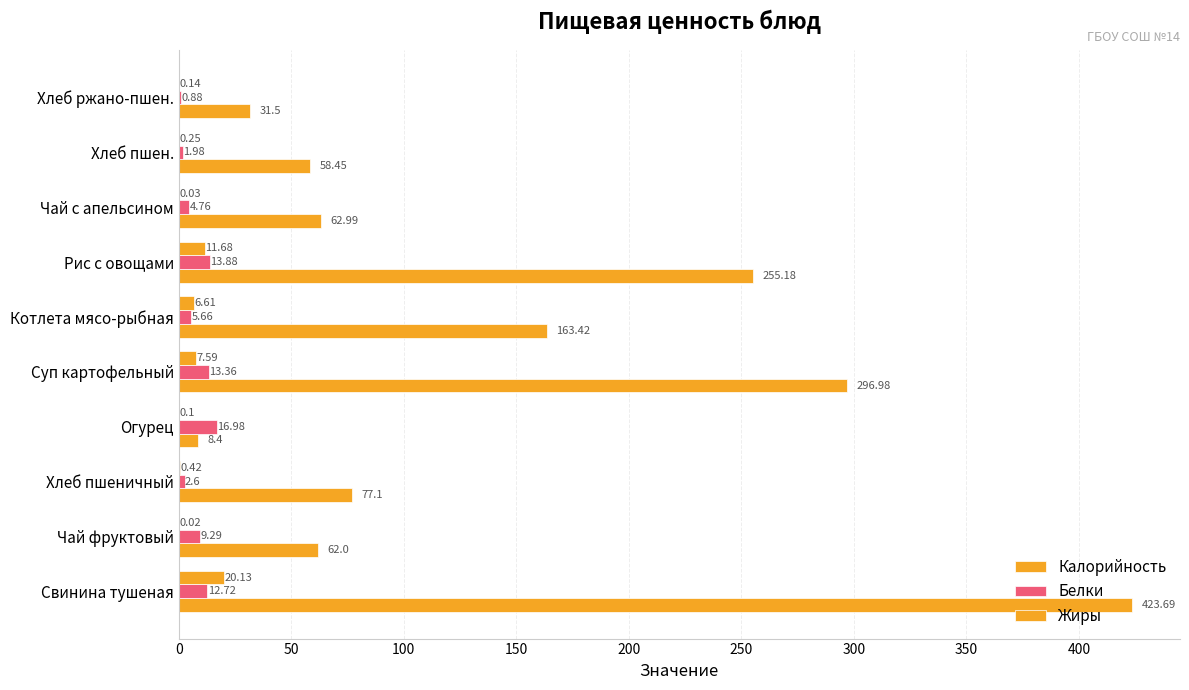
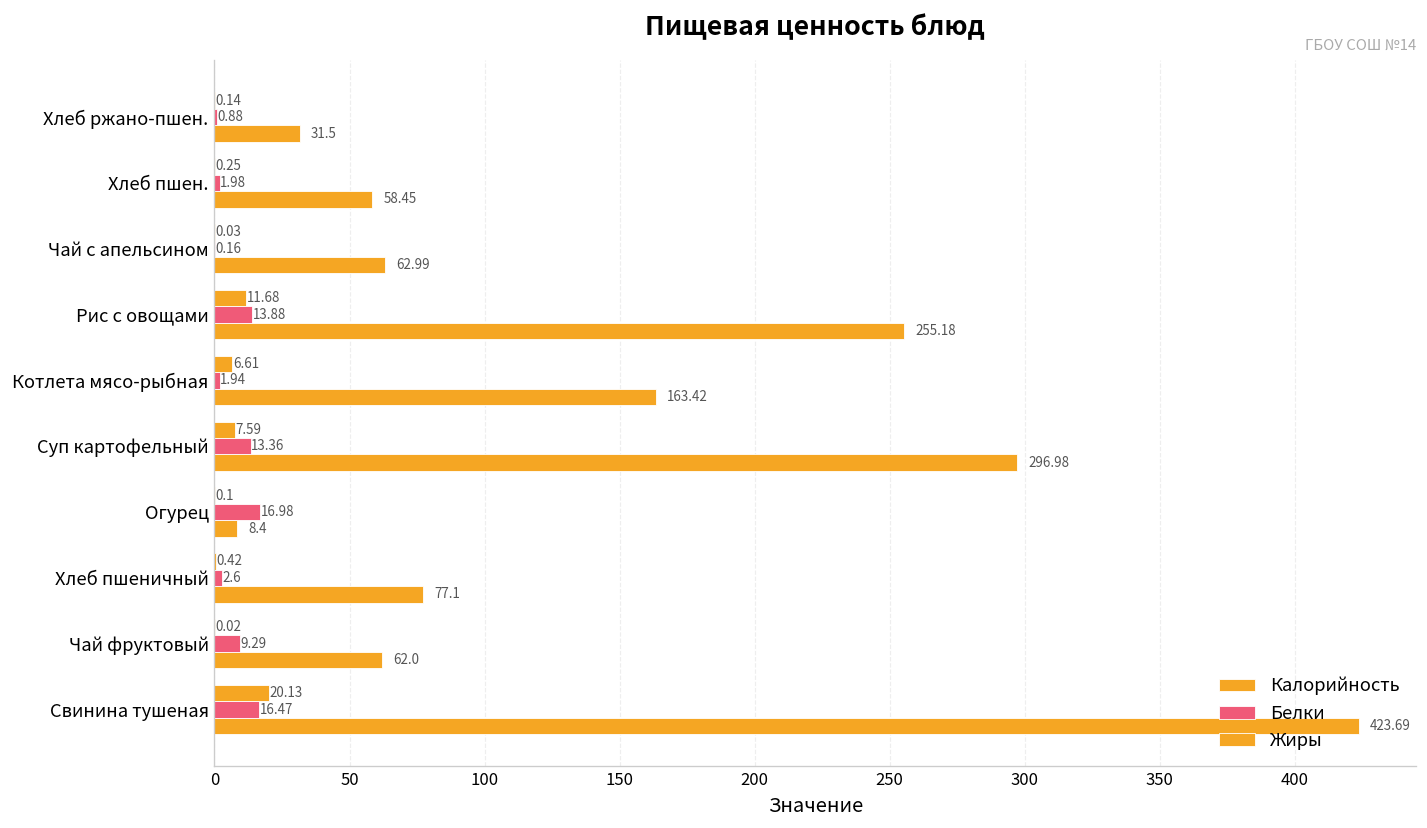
Белки, Чай с апельсином: 4.76 -> 0.16
Белки, Котлета мясо-рыбная: 5.66 -> 1.94
Белки, Свинина тушеная: 12.72 -> 16.47
